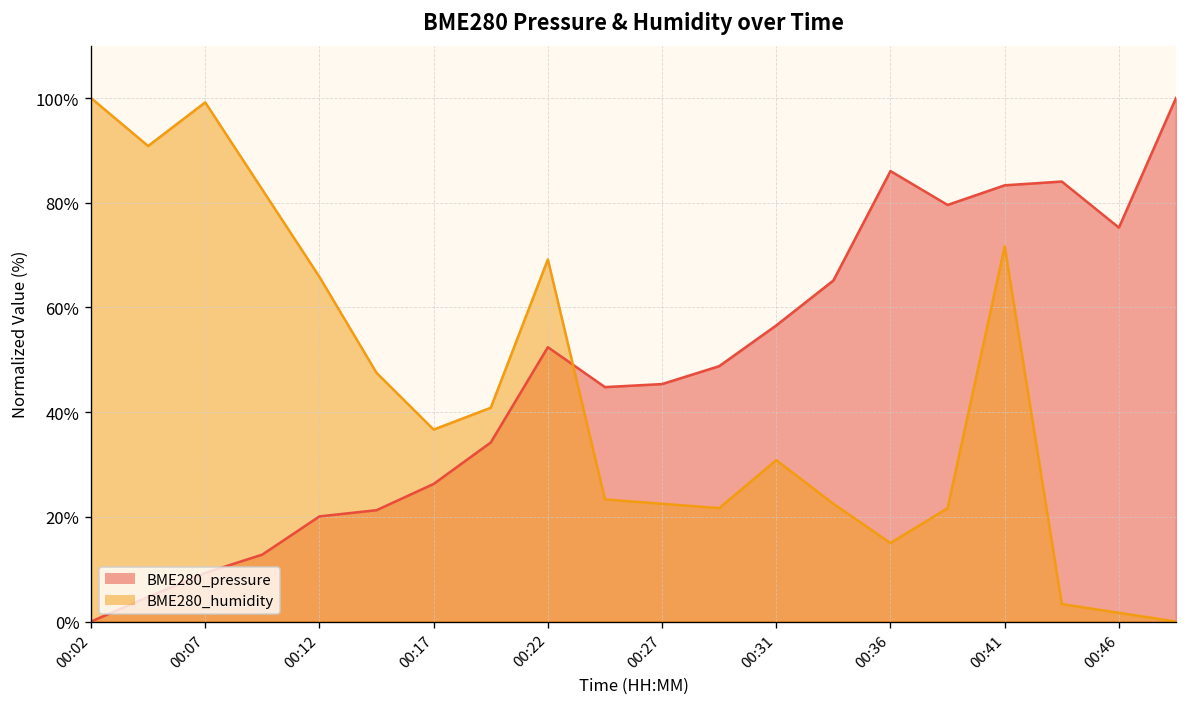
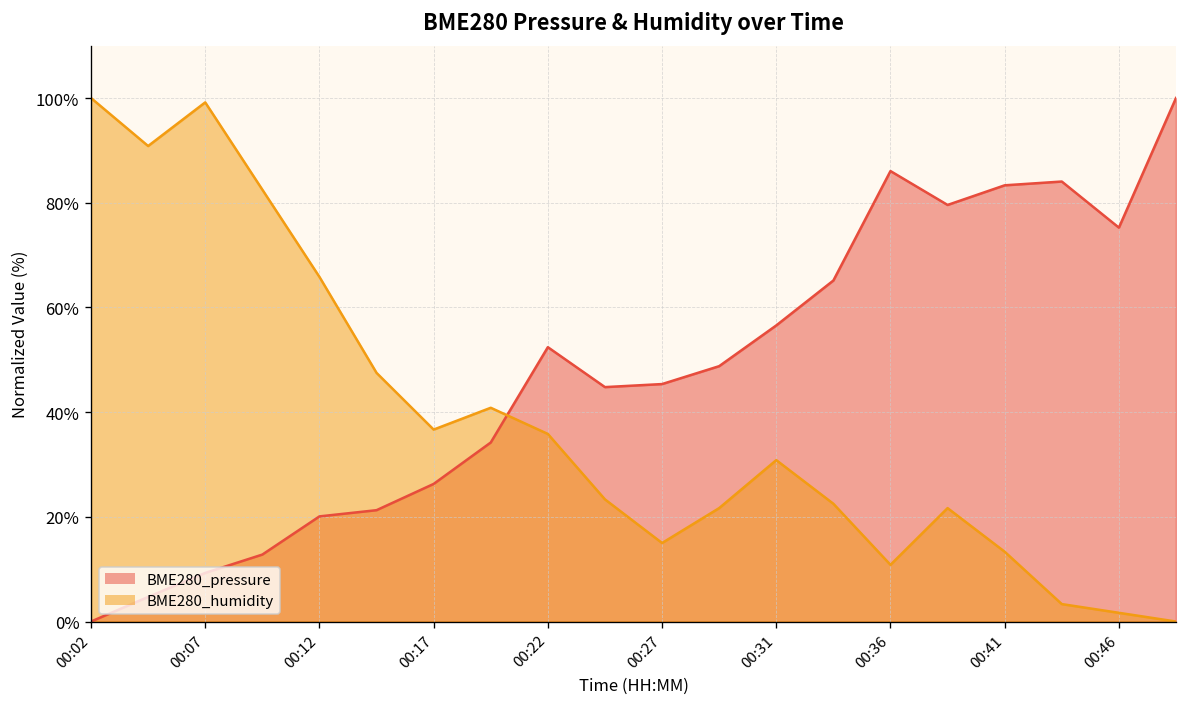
BME280_humidity, 00:22: 69% -> 36%
BME280_humidity, 00:27: 22% -> 15%
BME280_humidity, 00:36: 15% -> 11%
BME280_humidity, 00:41: 72% -> 13%
